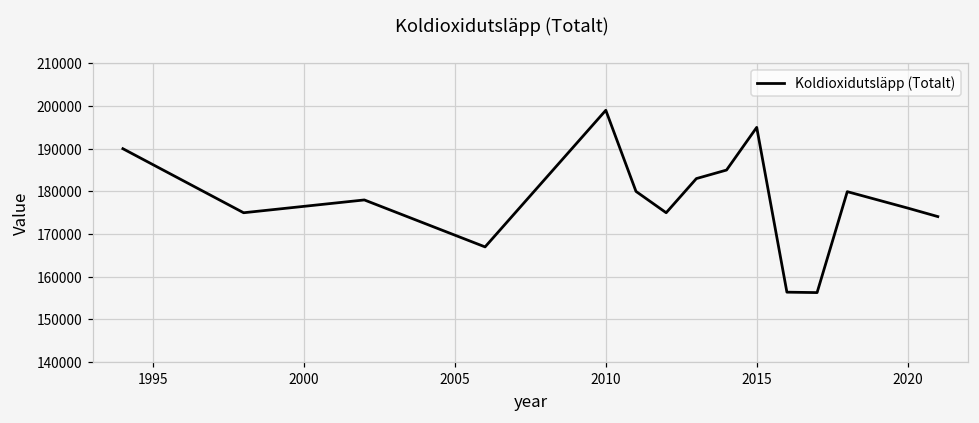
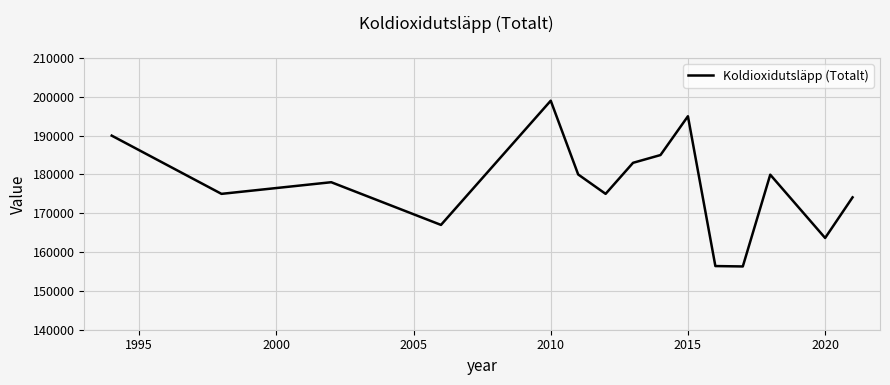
2020: 176000 -> 164000
